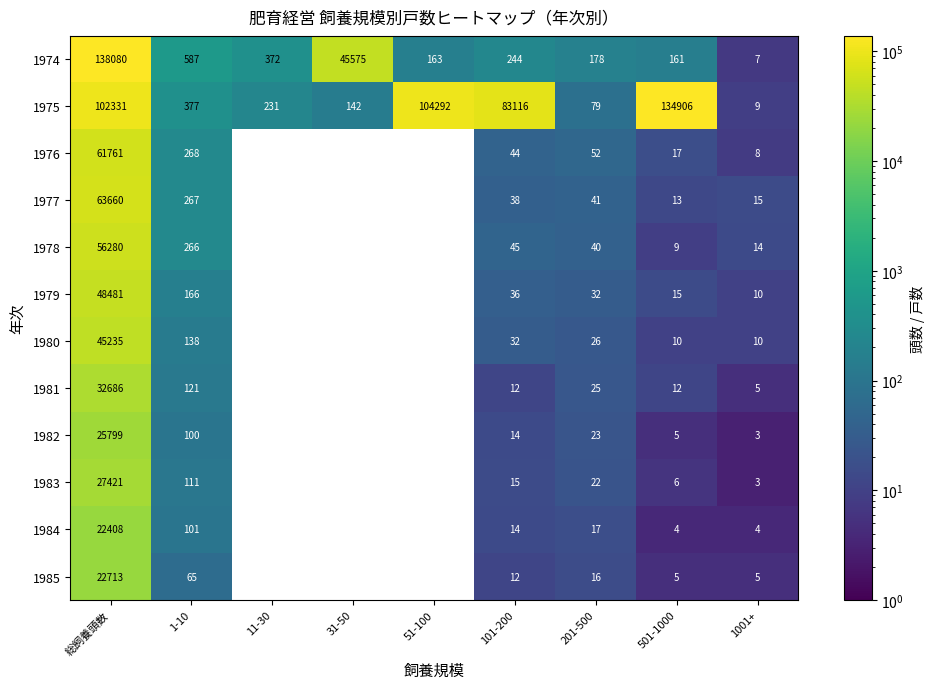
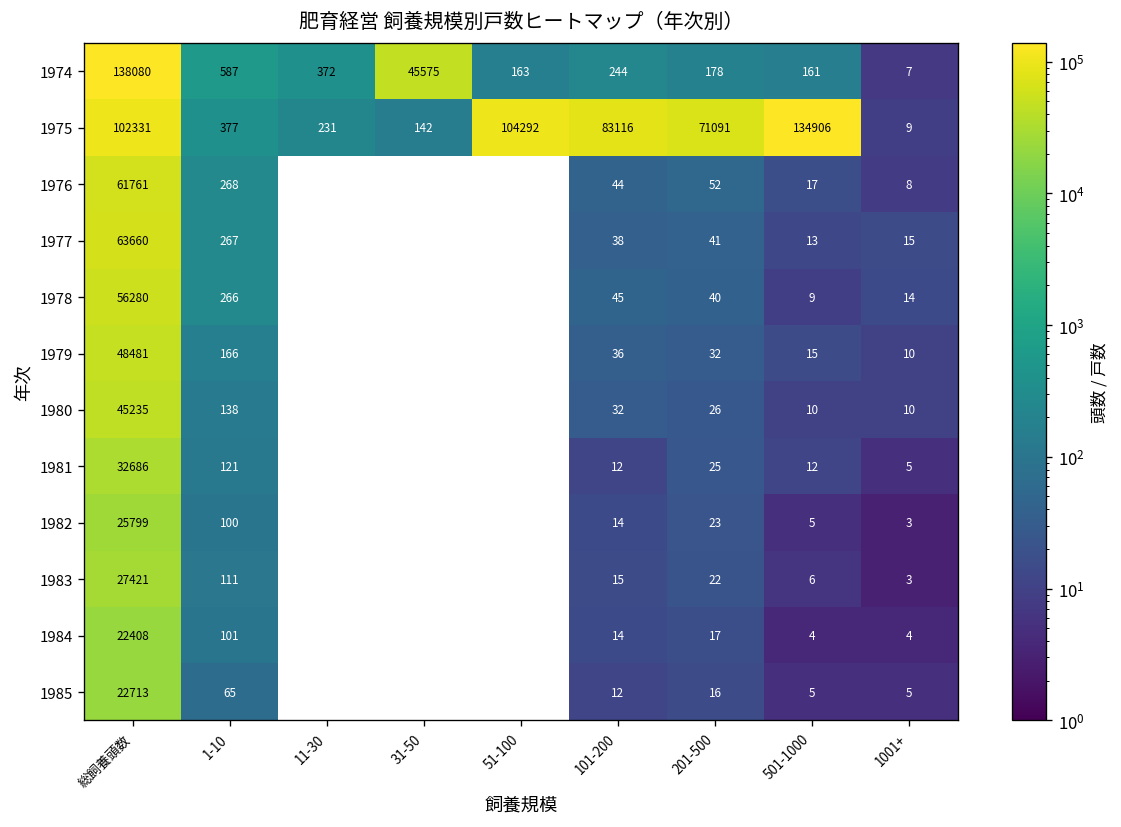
1975, 201-500: 79 -> 71091
